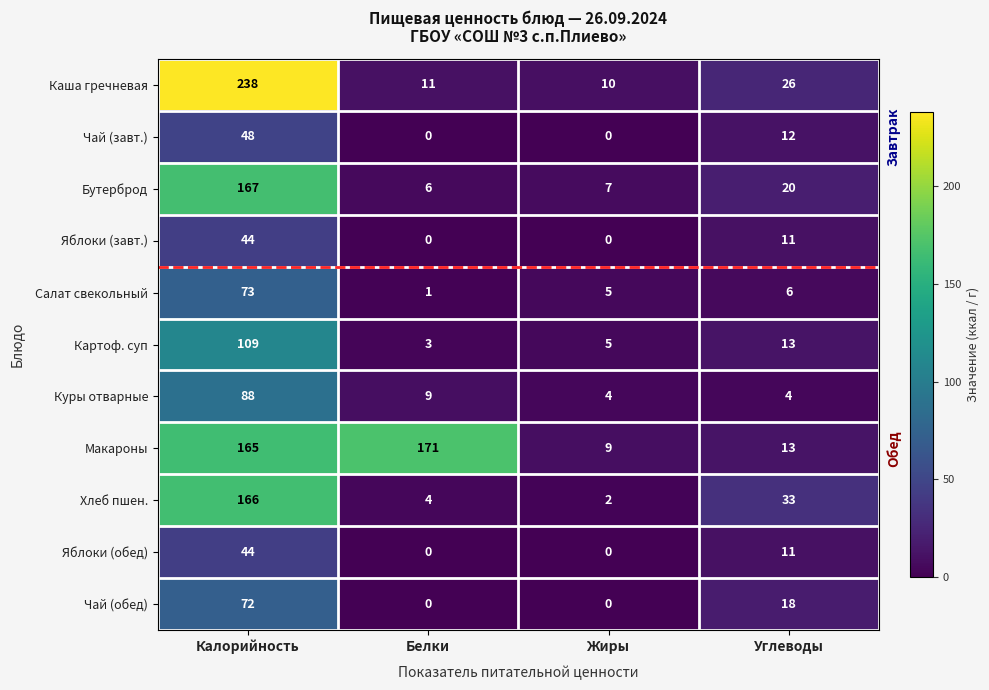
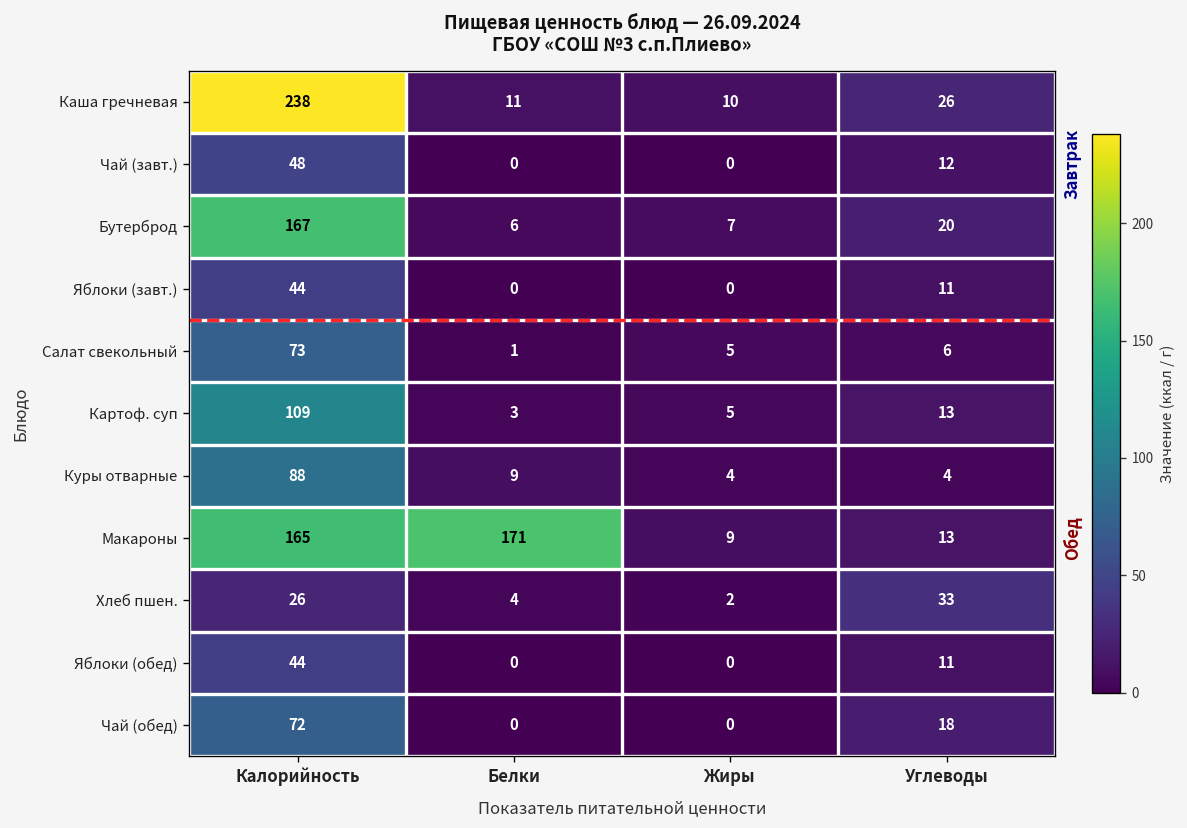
Хлеб пшен., Калорийность: 166 -> 26
